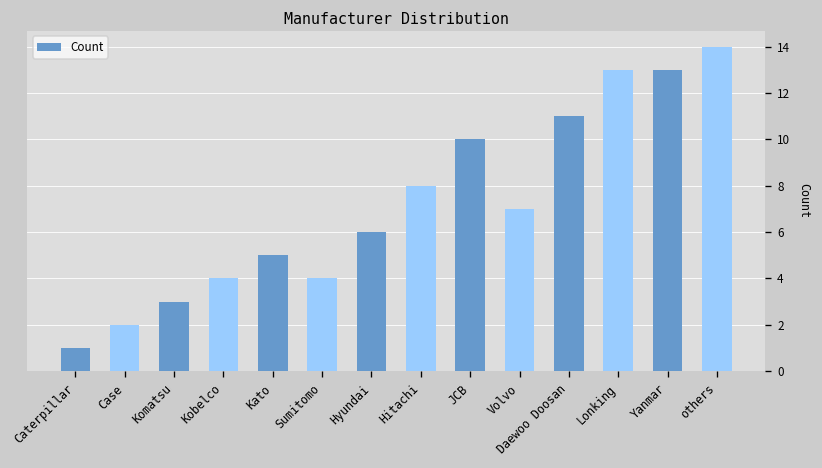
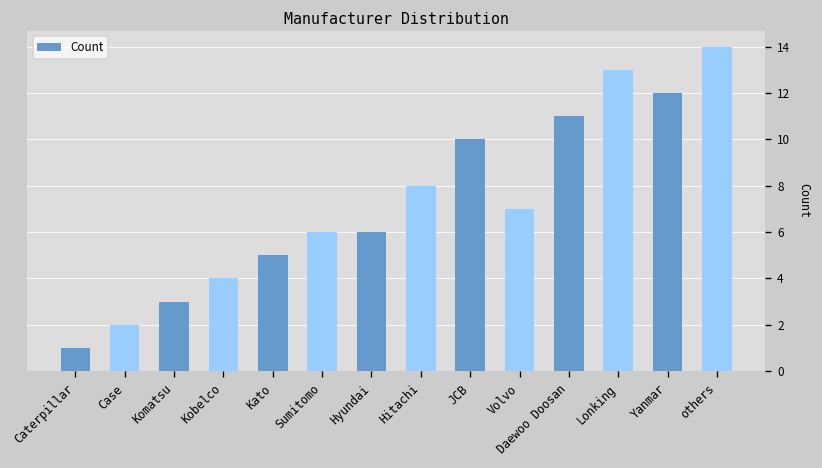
Sumitomo: 4 -> 6
Yanmar: 13 -> 12
